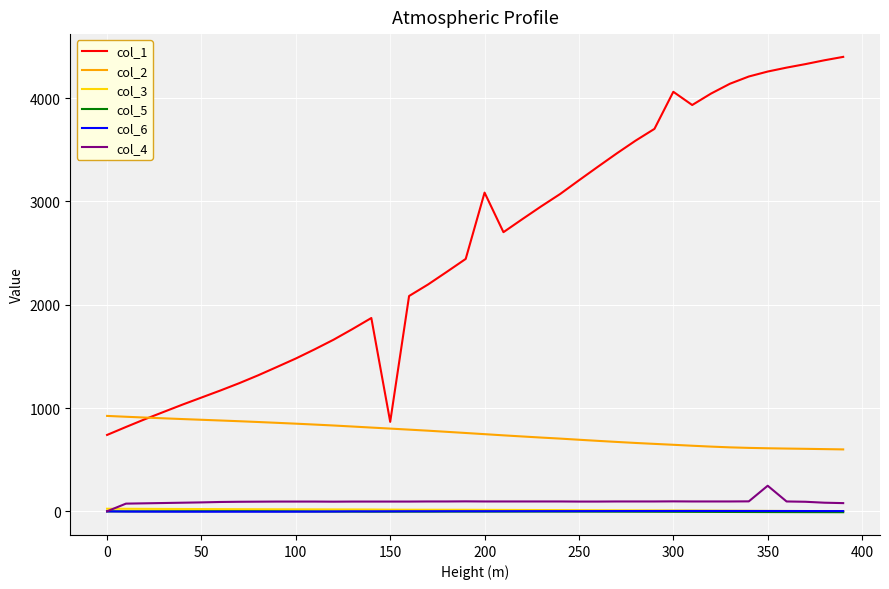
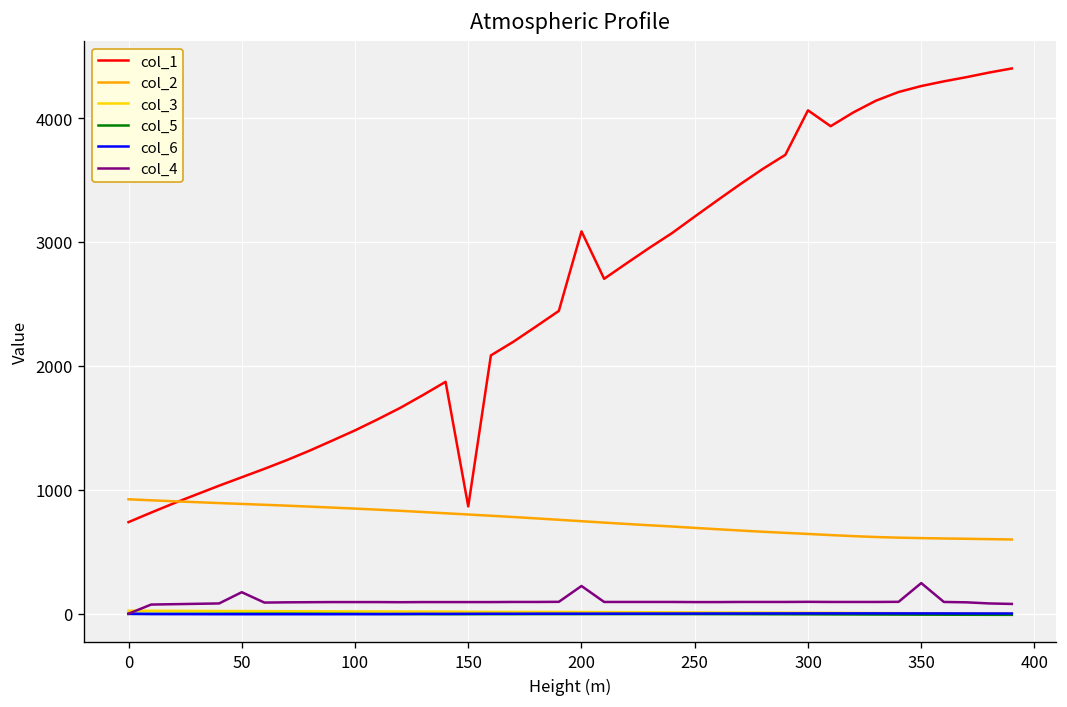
col_4, 50: 90 -> 170
col_4, 200: 100 -> 220
